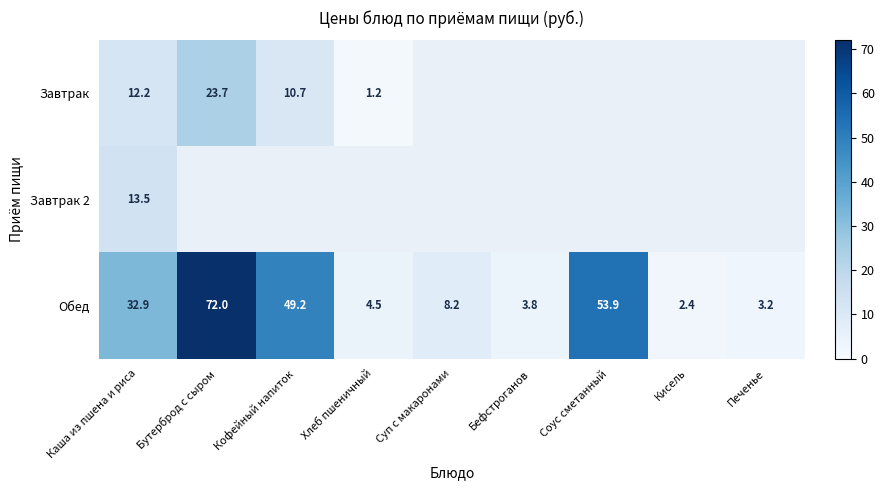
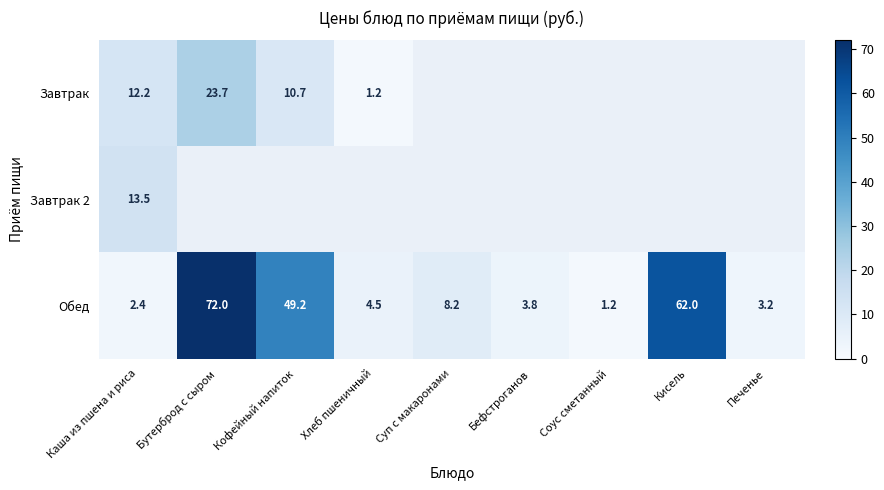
Обед, Каша из пшена и риса: 32.9 -> 2.4
Обед, Соус сметанный: 53.9 -> 1.2
Обед, Кисель: 2.4 -> 62.0
